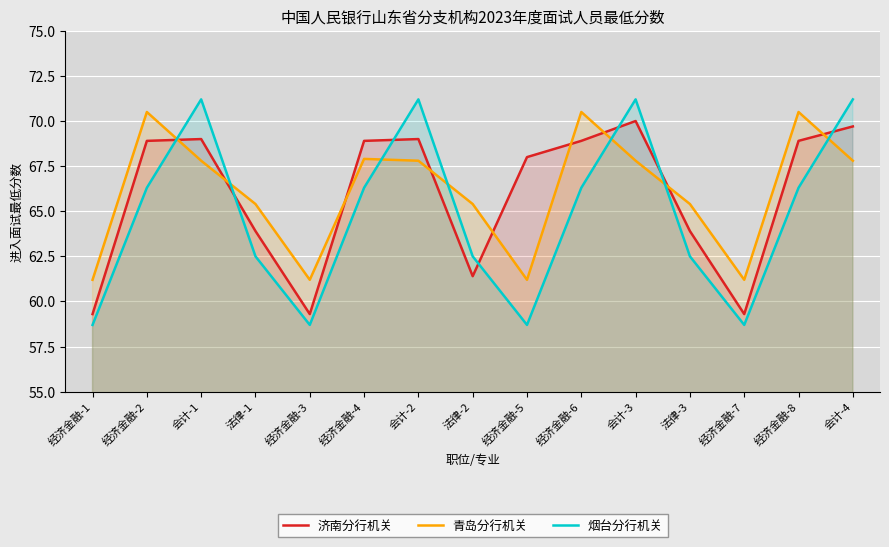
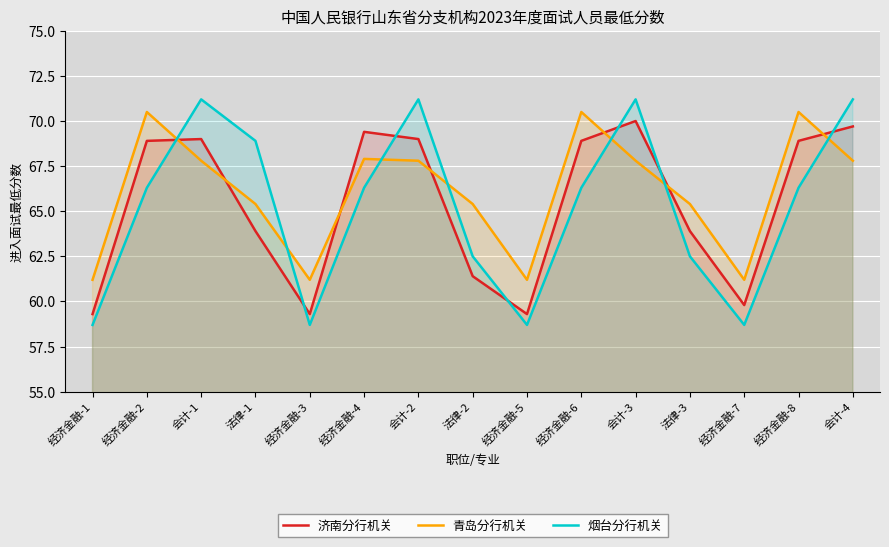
烟台分行机关, 法律-1: 62.5 -> 68.9
济南分行机关, 经济金融-4: 68.9 -> 69.4
济南分行机关, 经济金融-5: 68.0 -> 59.3
济南分行机关, 经济金融-7: 59.3 -> 59.8
